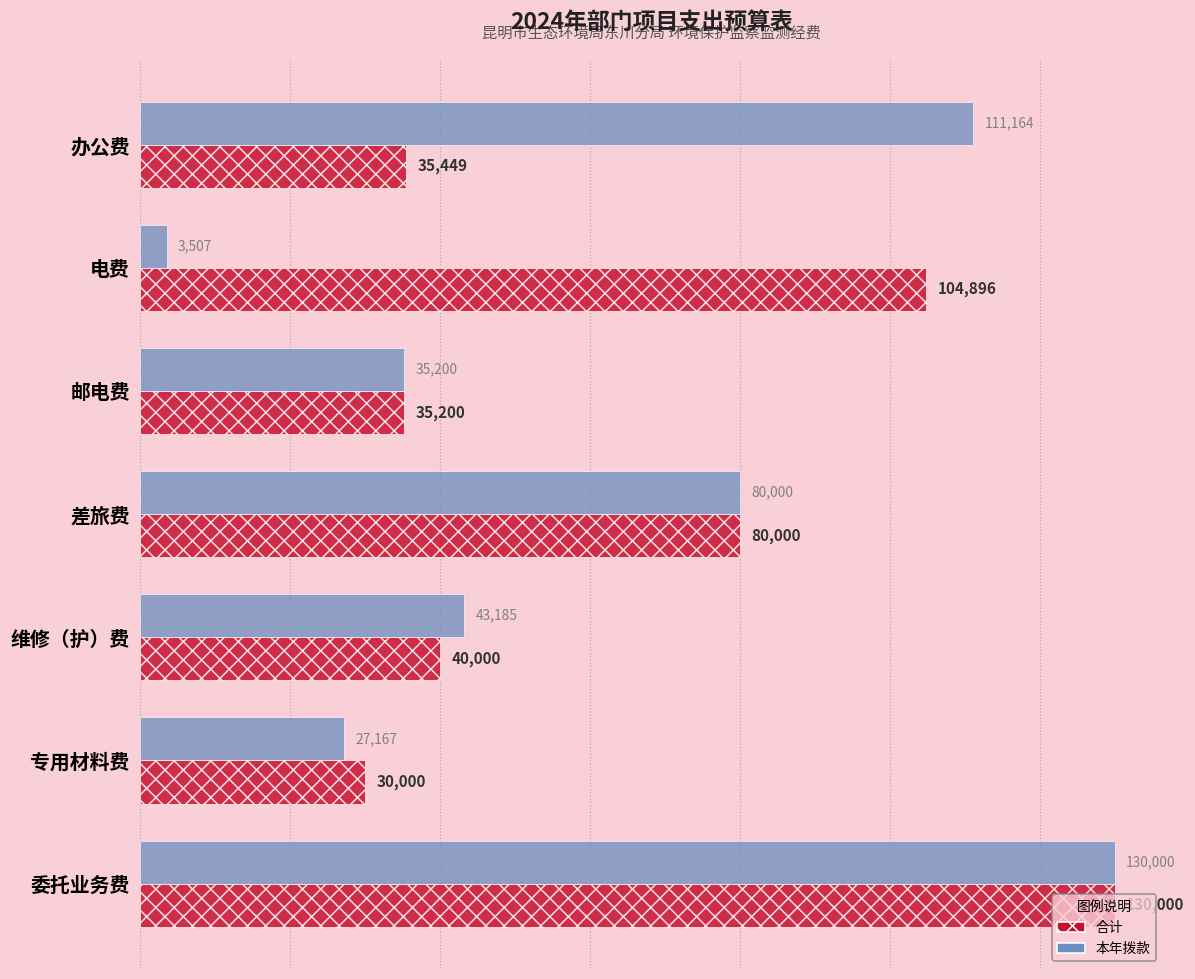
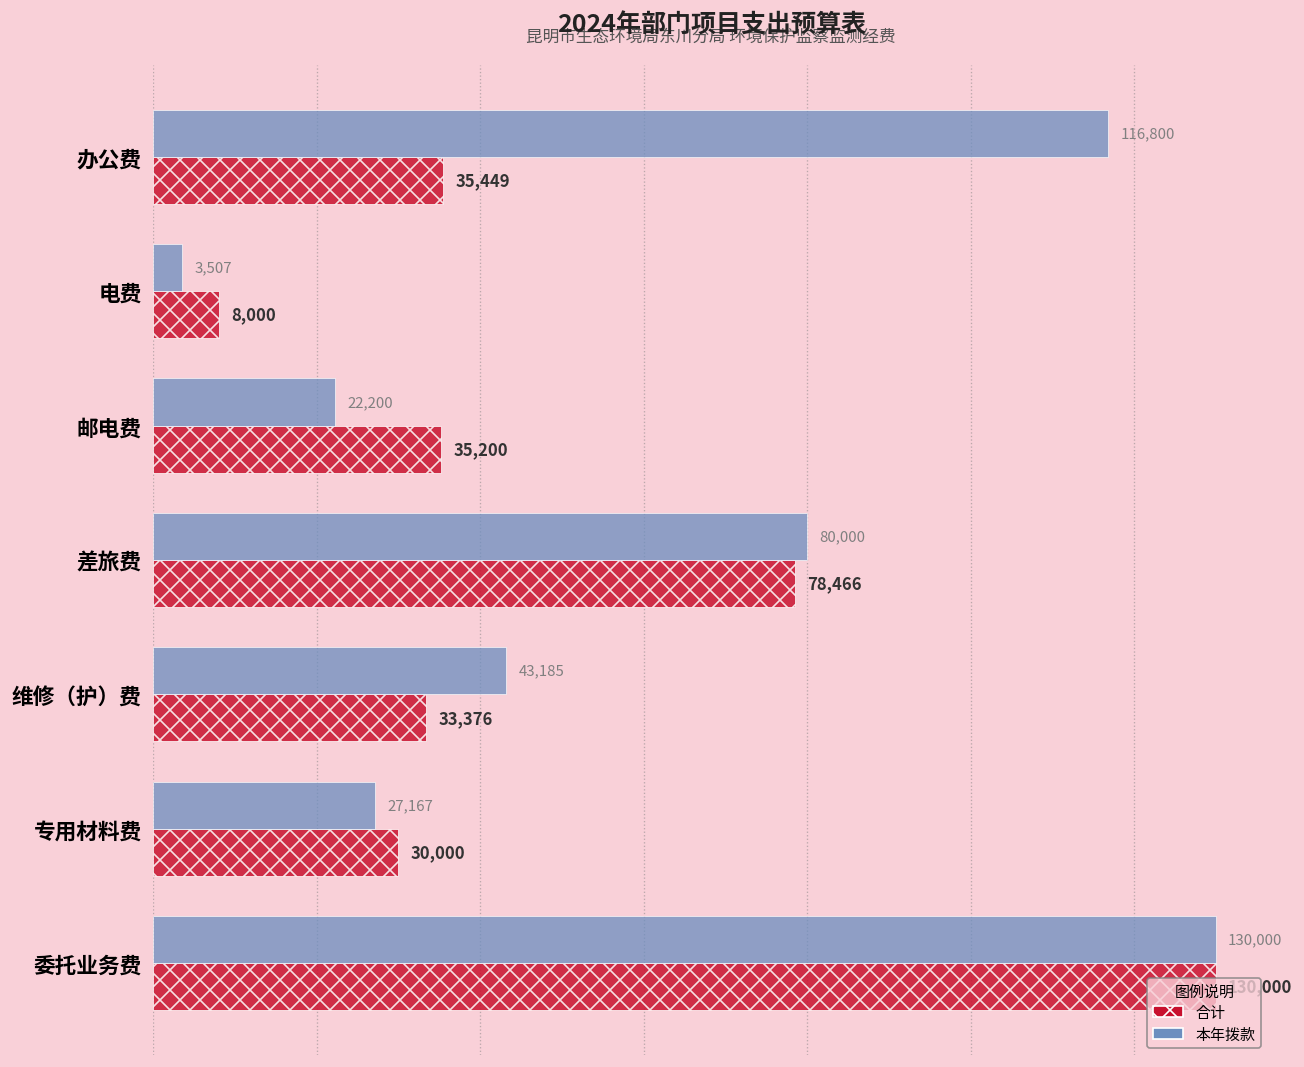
本年拨款, 办公费: 111,164 -> 116,800
合计, 电费: 104,896 -> 8,000
本年拨款, 邮电费: 35,200 -> 22,200
合计, 差旅费: 80,000 -> 78,466
合计, 维修（护）费: 40,000 -> 33,376
